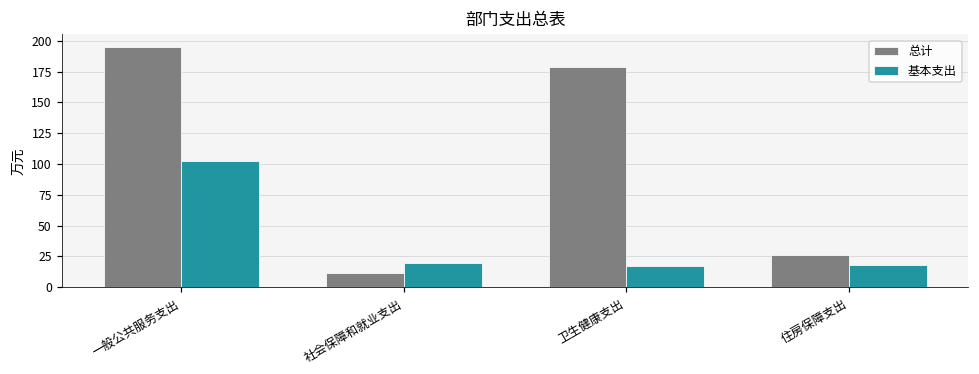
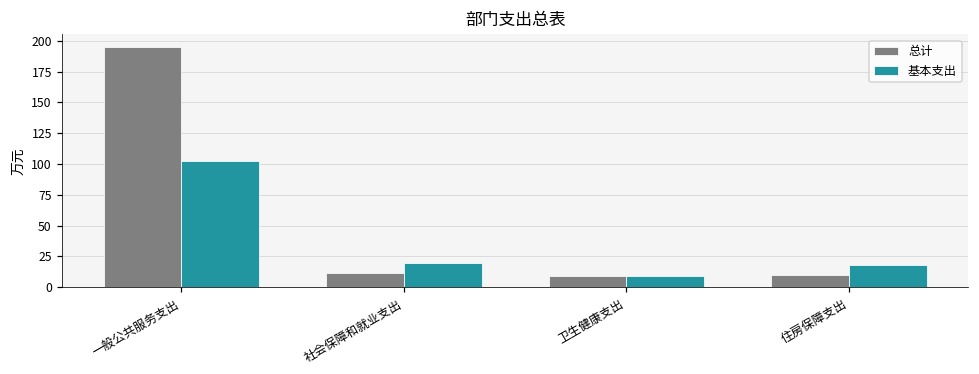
总计, 卫生健康支出: 179 -> 9
基本支出, 卫生健康支出: 17 -> 9
总计, 住房保障支出: 26 -> 10
